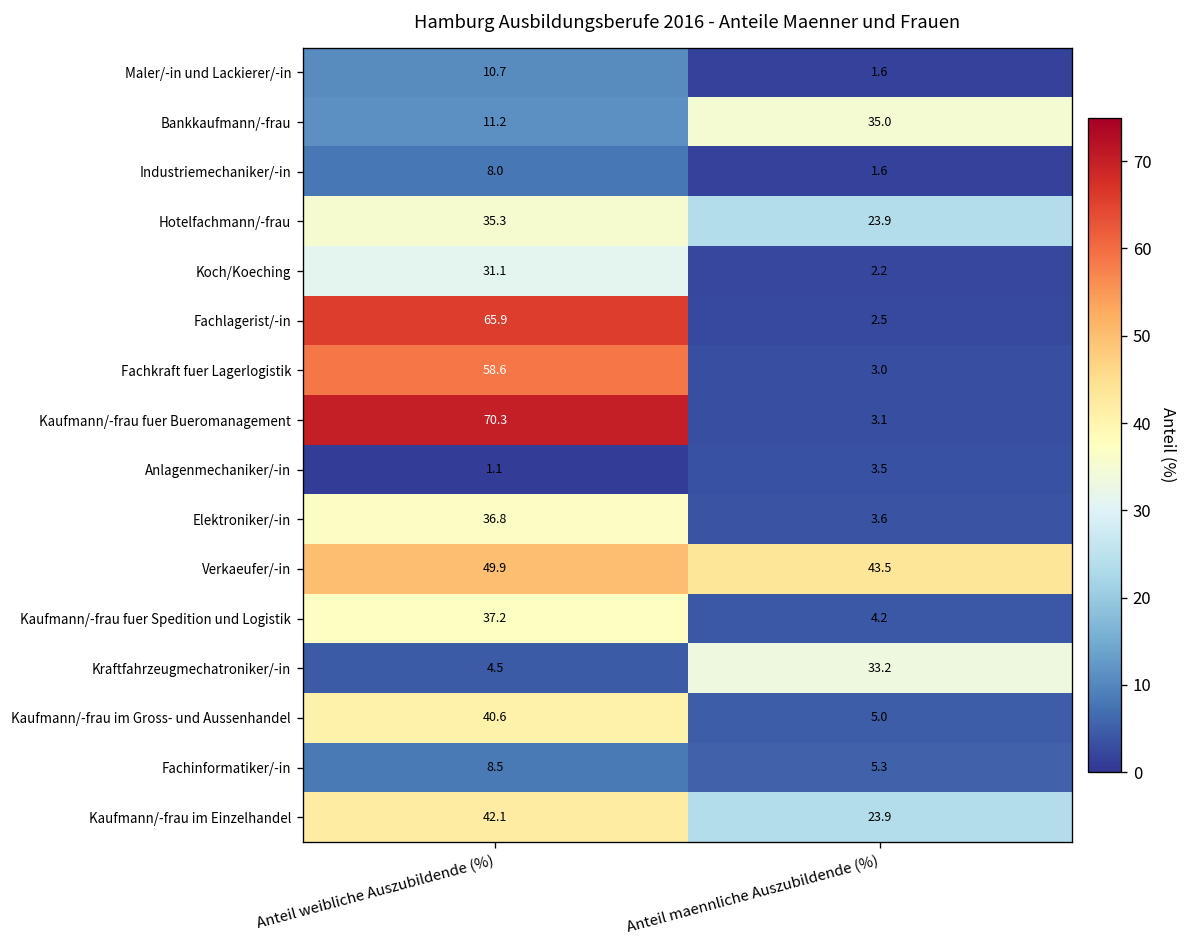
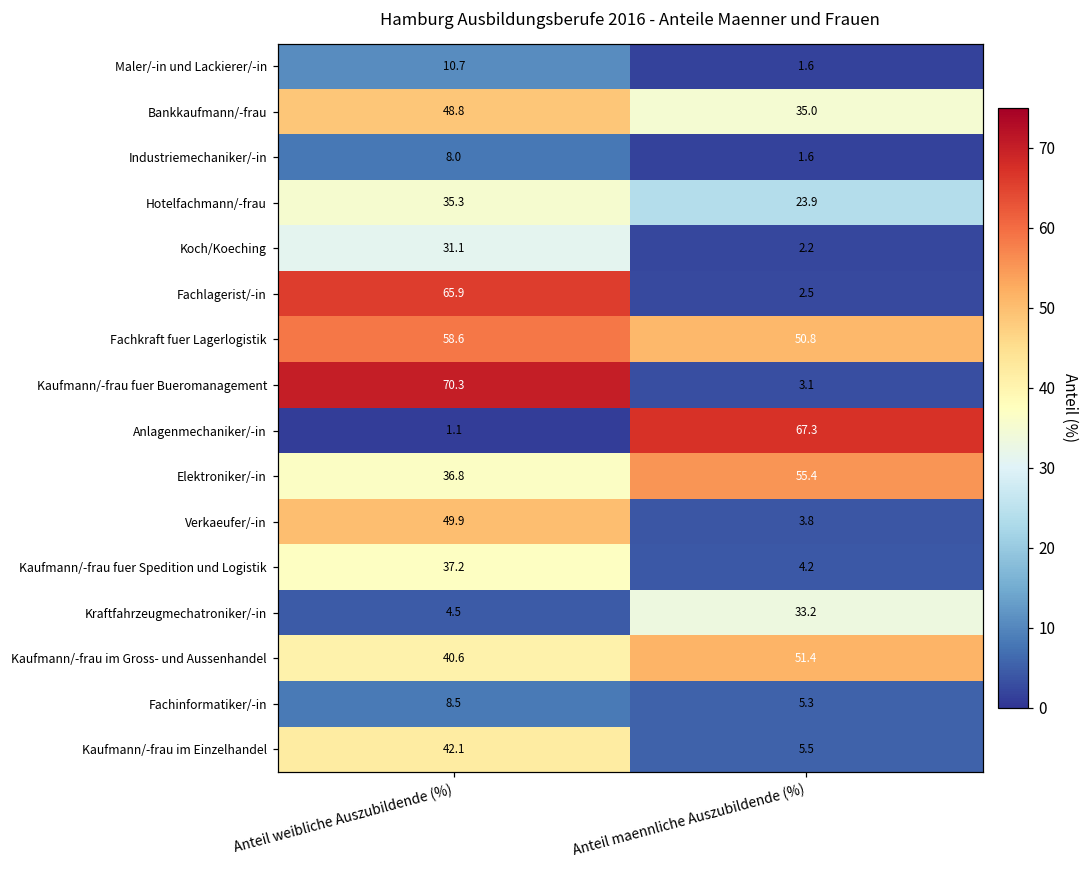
Bankkaufmann/-frau, Anteil weibliche Auszubildende (%): 11.2 -> 48.8
Fachkraft fuer Lagerlogistik, Anteil maennliche Auszubildende (%): 3.0 -> 50.8
Anlagenmechaniker/-in, Anteil maennliche Auszubildende (%): 3.5 -> 67.3
Elektroniker/-in, Anteil maennliche Auszubildende (%): 3.6 -> 55.4
Verkaeufer/-in, Anteil maennliche Auszubildende (%): 43.5 -> 3.8
Kaufmann/-frau im Gross- und Aussenhandel, Anteil maennliche Auszubildende (%): 5.0 -> 51.4
Kaufmann/-frau im Einzelhandel, Anteil maennliche Auszubildende (%): 23.9 -> 5.5
